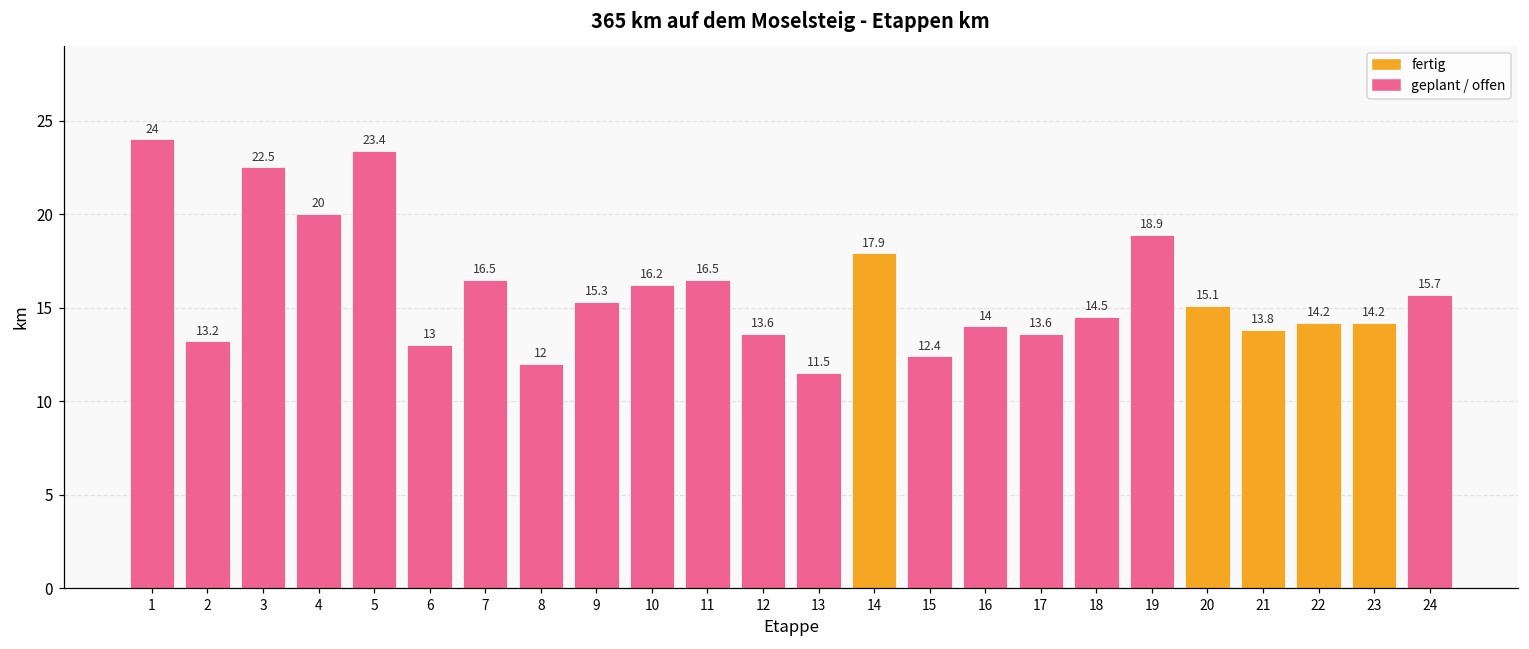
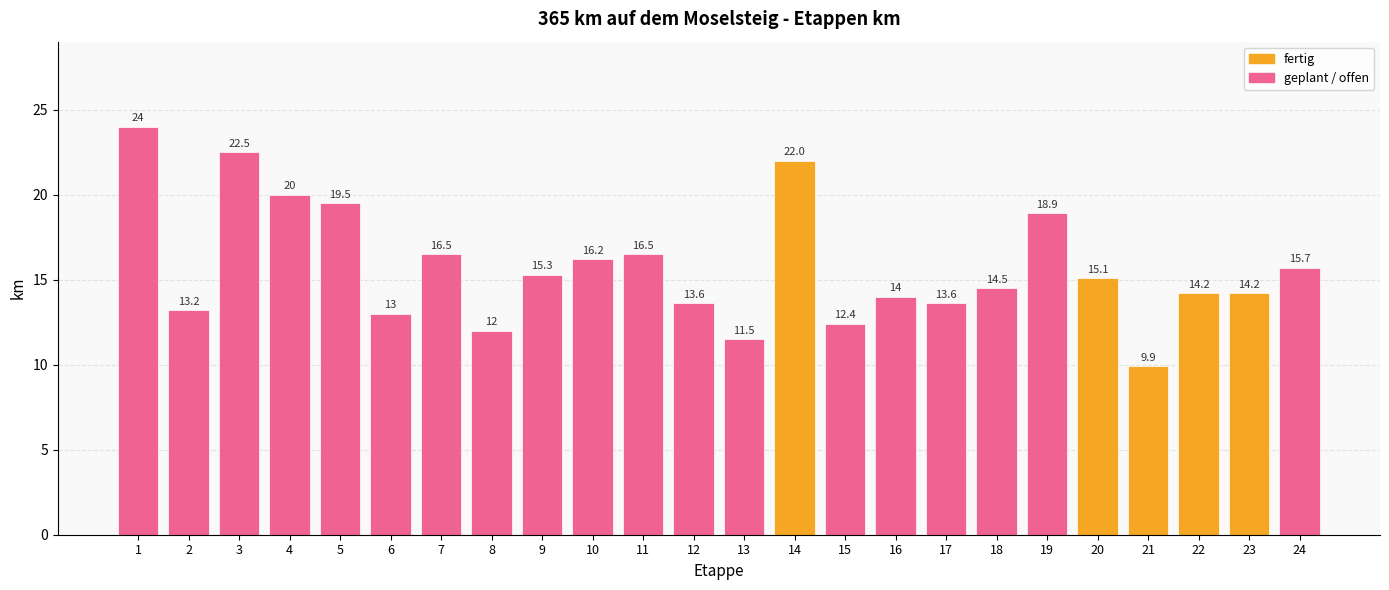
5: 23.4 -> 19.5
14: 17.9 -> 22.0
21: 13.8 -> 9.9
